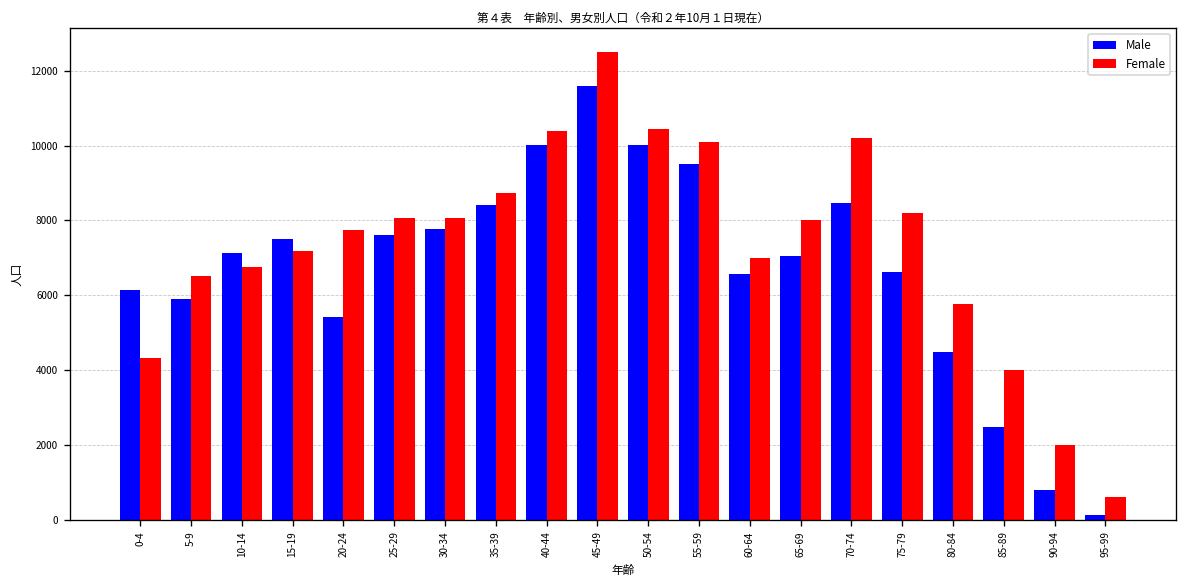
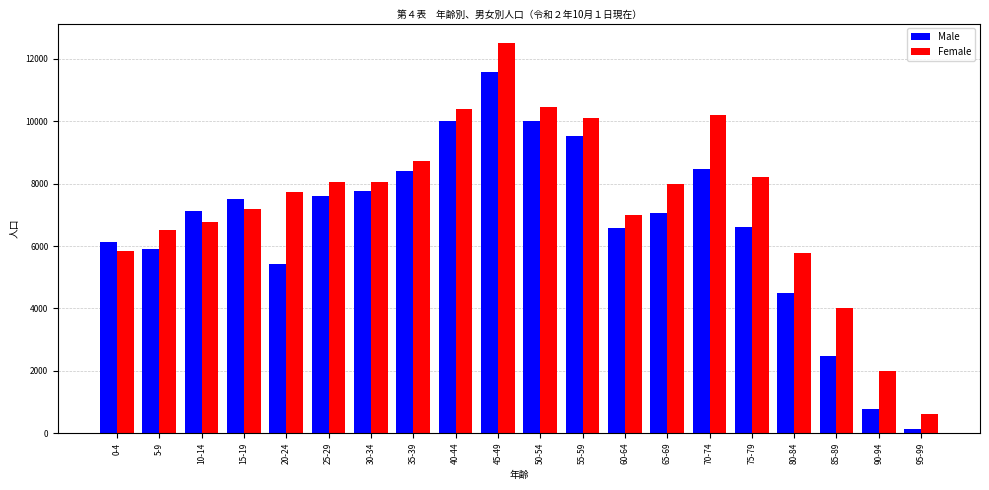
Female, 0-4: 4300 -> 5800
